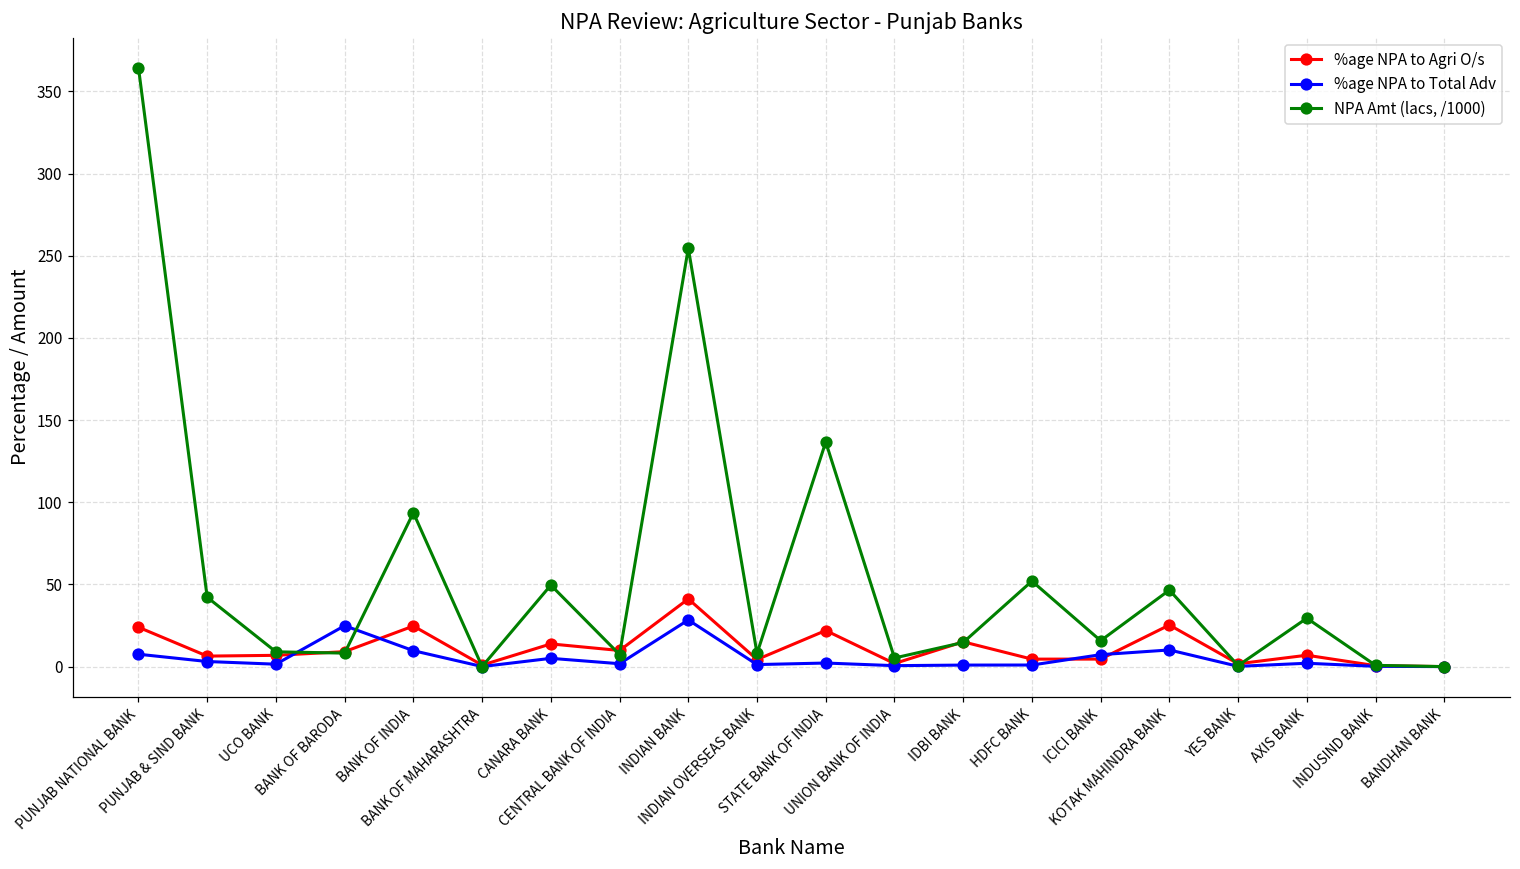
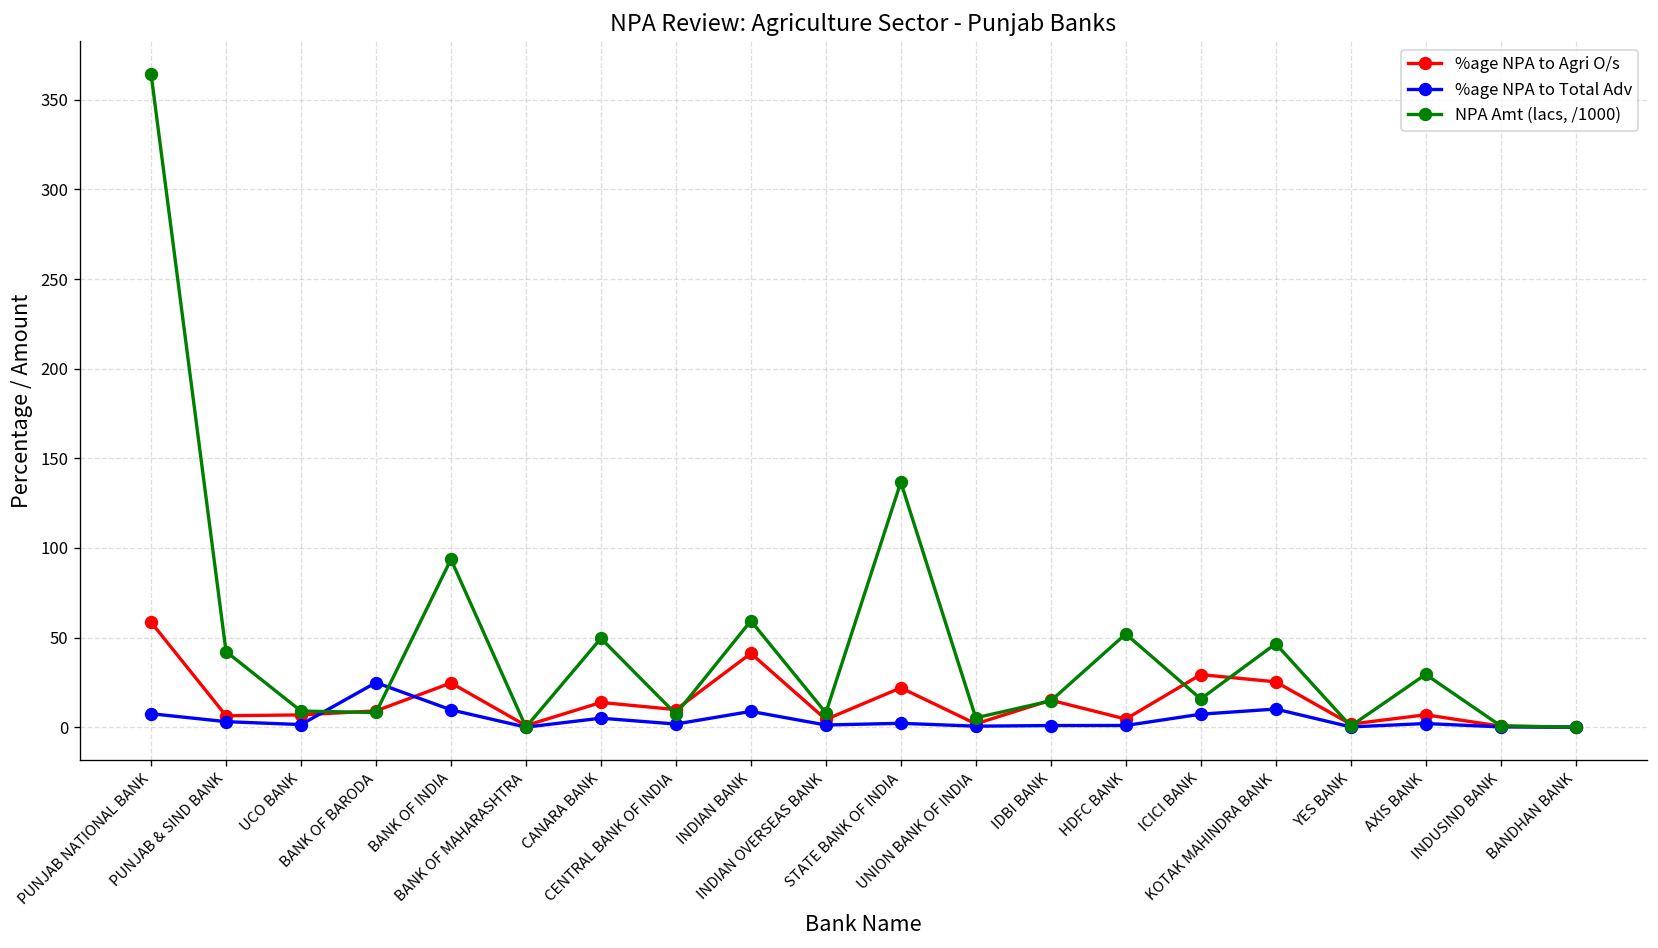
%age NPA to Agri O/s, PUNJAB NATIONAL BANK: 24 -> 59
%age NPA to Total Adv, INDIAN BANK: 28 -> 9
NPA Amt (lacs, /1000), INDIAN BANK: 255 -> 59
%age NPA to Agri O/s, ICICI BANK: 5 -> 29
